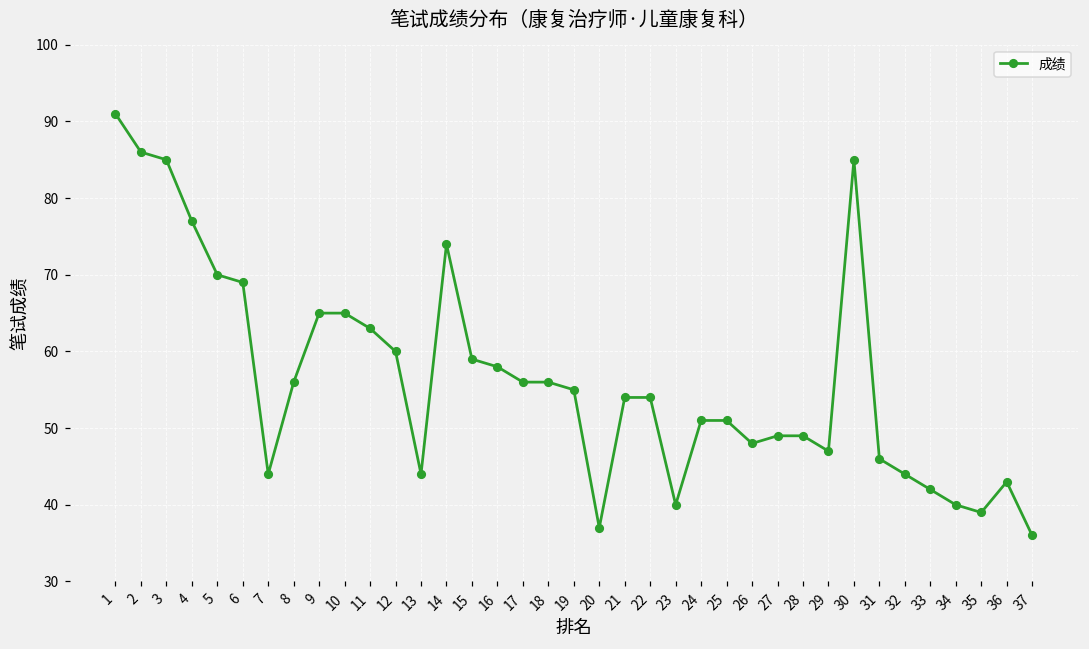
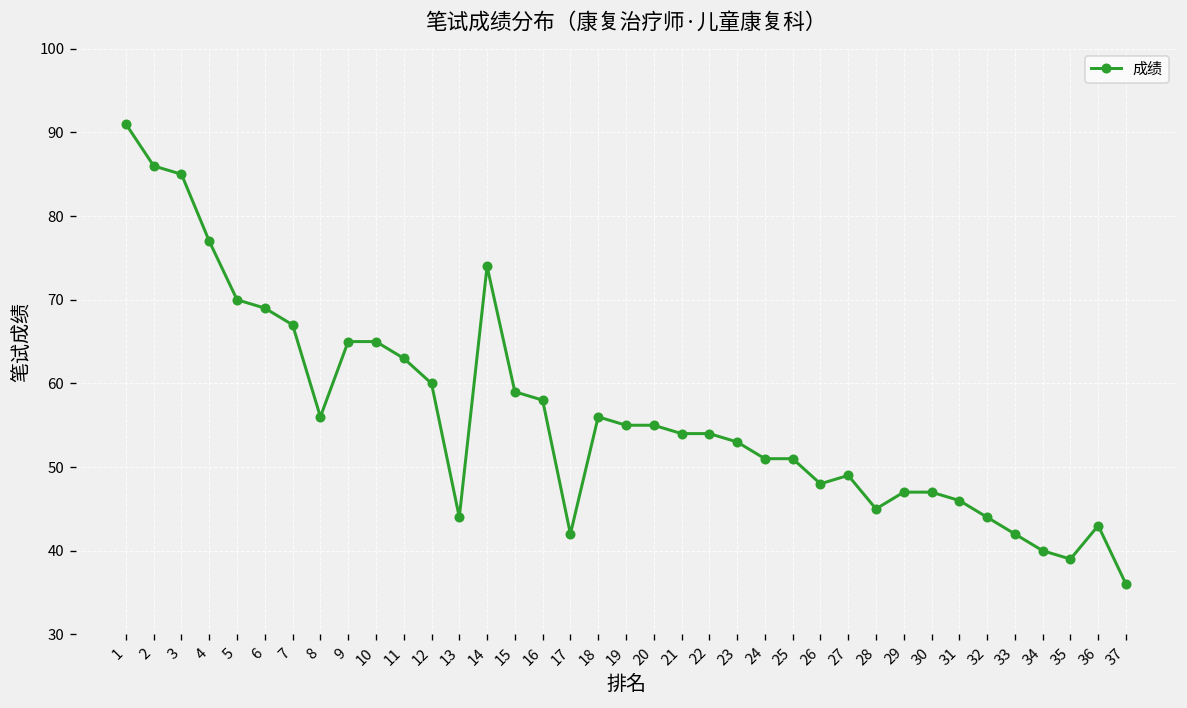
7: 44 -> 67
17: 56 -> 42
20: 37 -> 55
23: 40 -> 53
28: 49 -> 45
30: 85 -> 47
